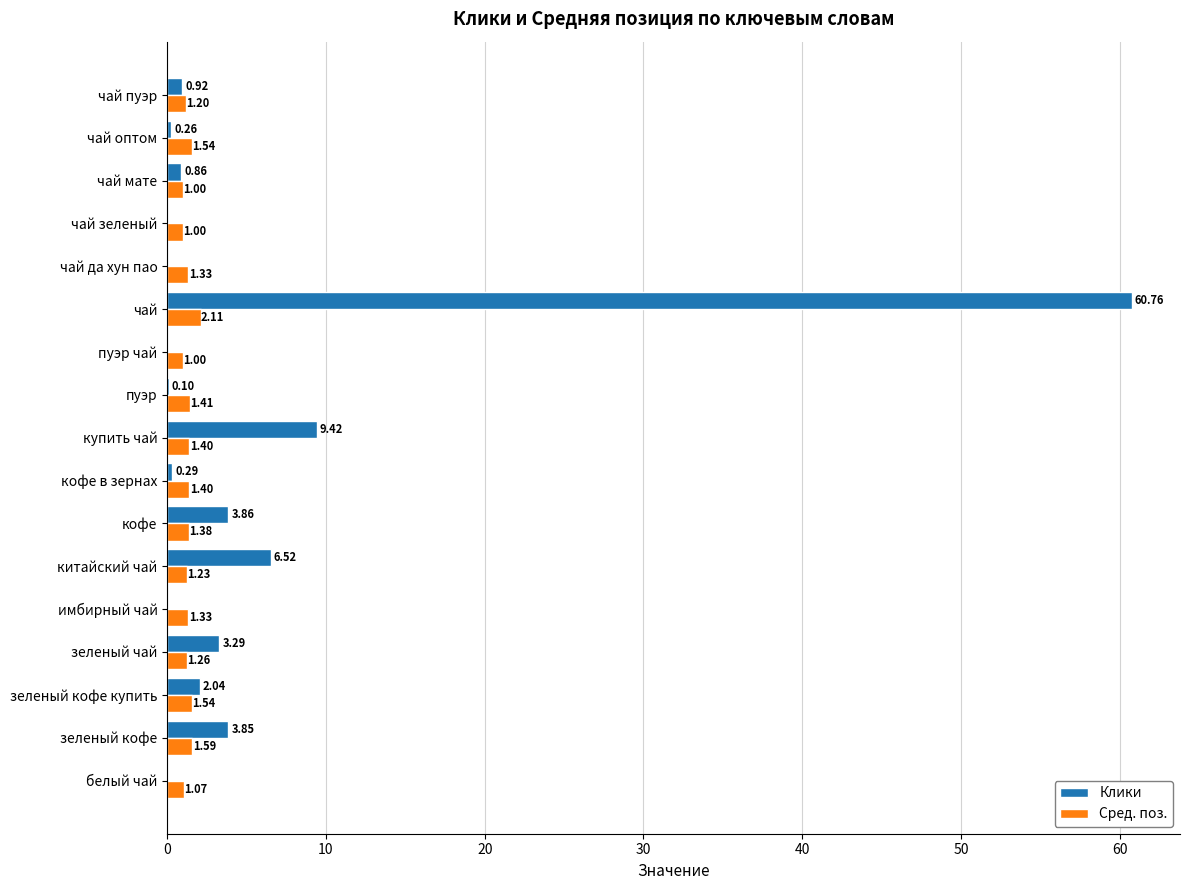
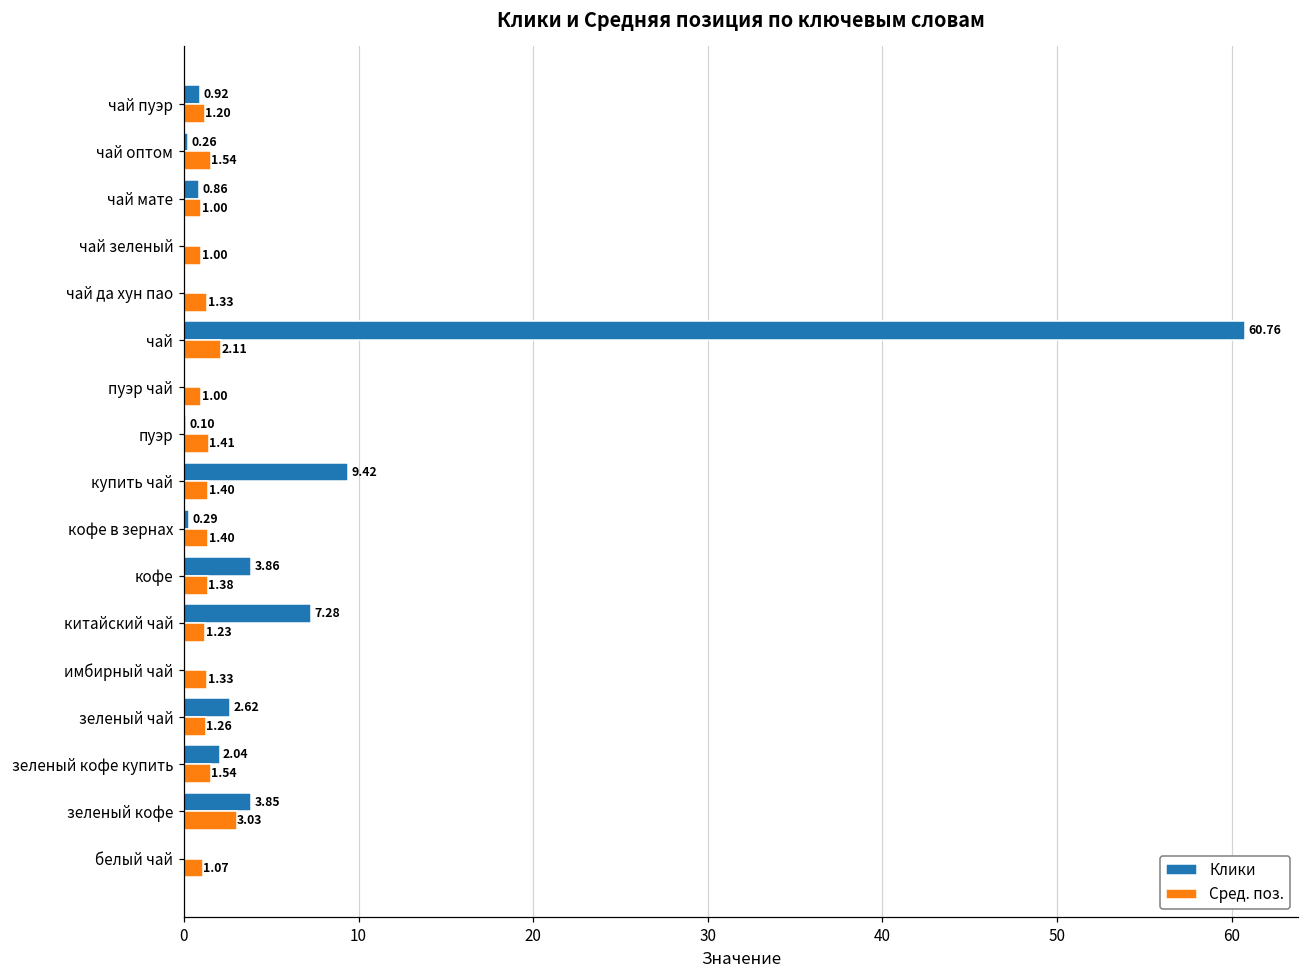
Клики, китайский чай: 6.52 -> 7.28
Клики, зеленый чай: 3.29 -> 2.62
Сред. поз., зеленый кофе: 1.59 -> 3.03
